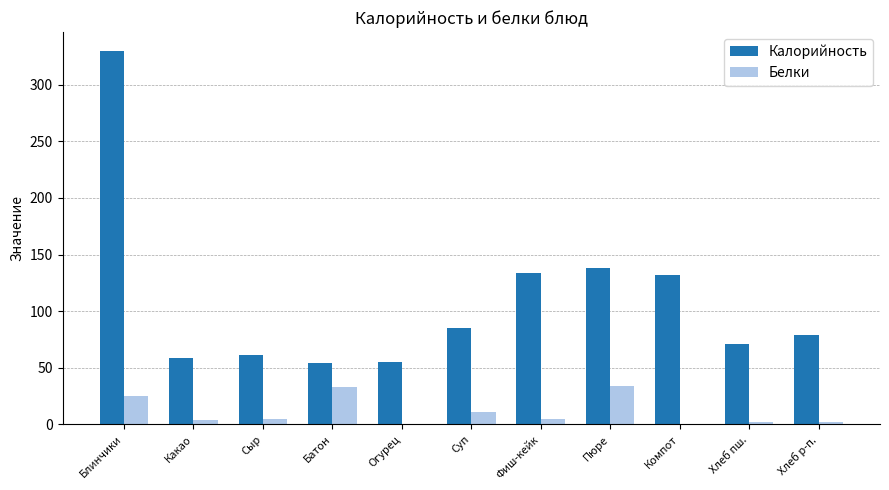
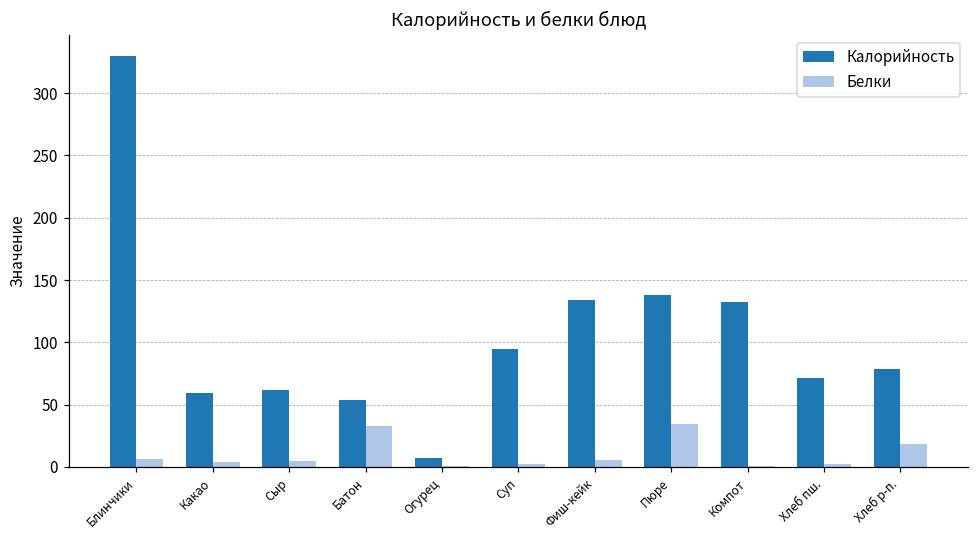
Белки, Блинчики: 25 -> 6
Калорийность, Огурец: 55 -> 7
Калорийность, Суп: 85 -> 95
Белки, Суп: 11 -> 2
Белки, Хлеб р-п.: 3 -> 18
